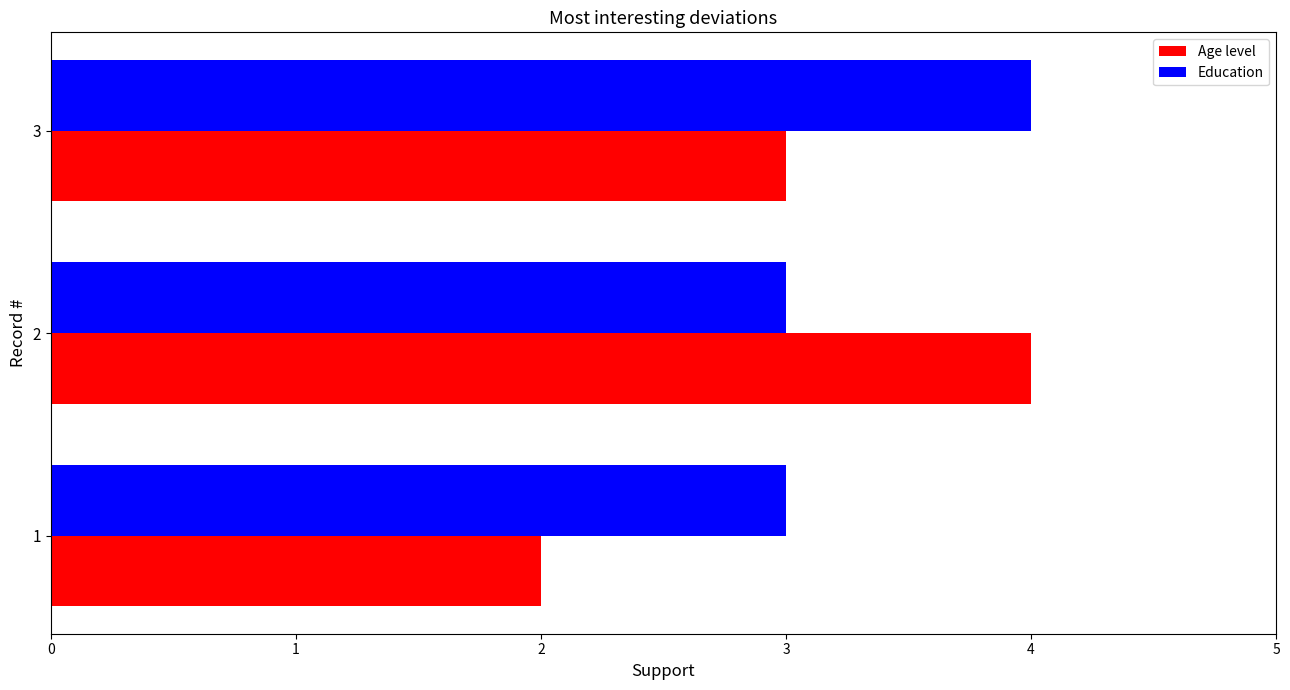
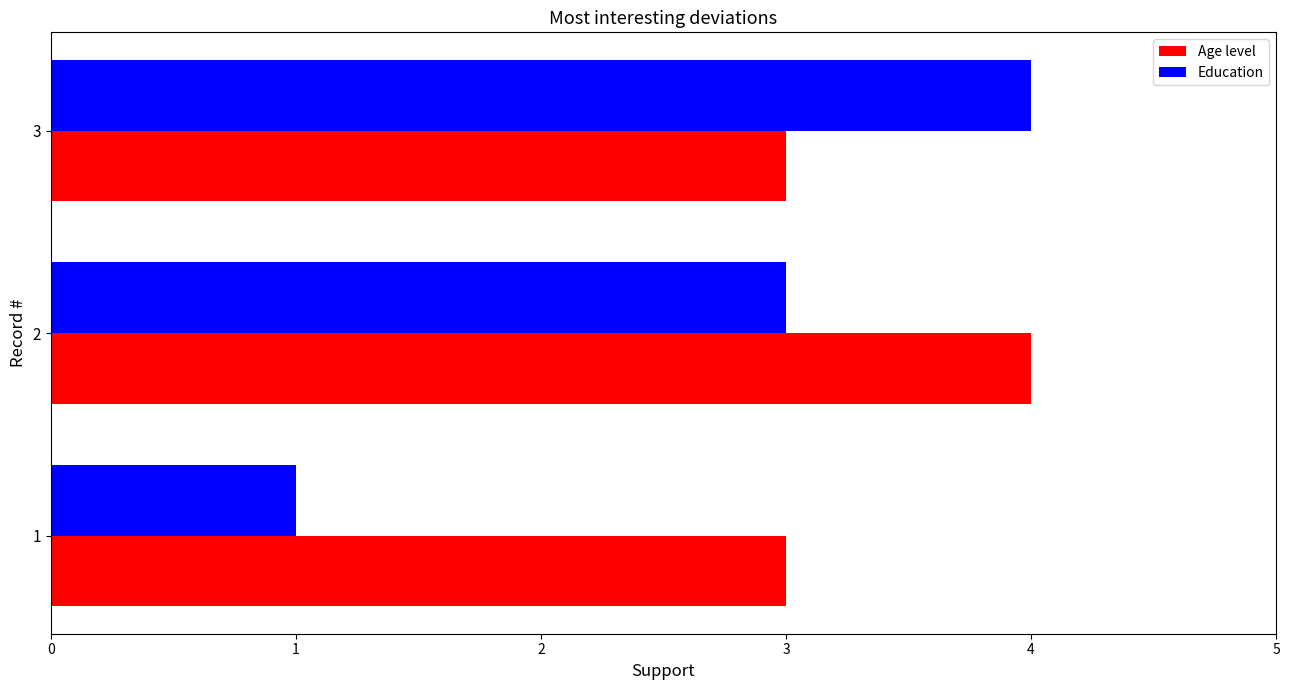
Education, 1: 3 -> 1
Age level, 1: 2 -> 3
